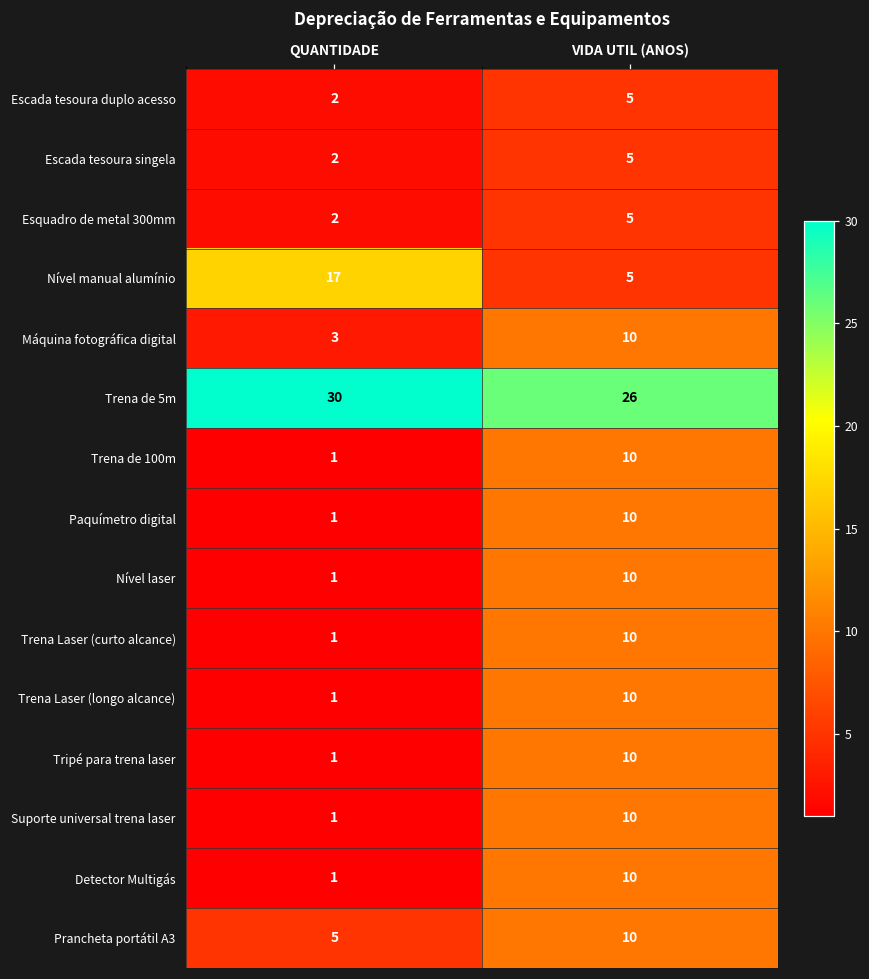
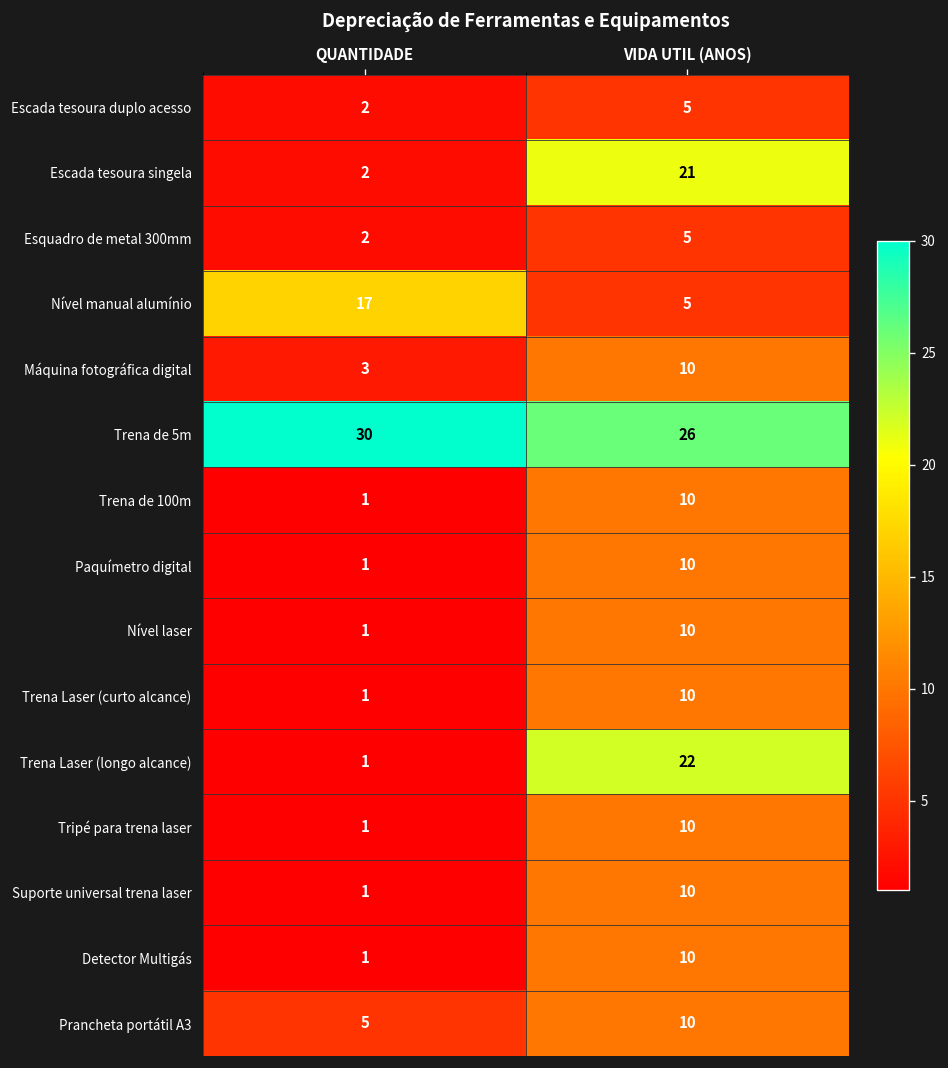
Escada tesoura singela, VIDA UTIL (ANOS): 5 -> 21
Trena Laser (longo alcance), VIDA UTIL (ANOS): 10 -> 22
